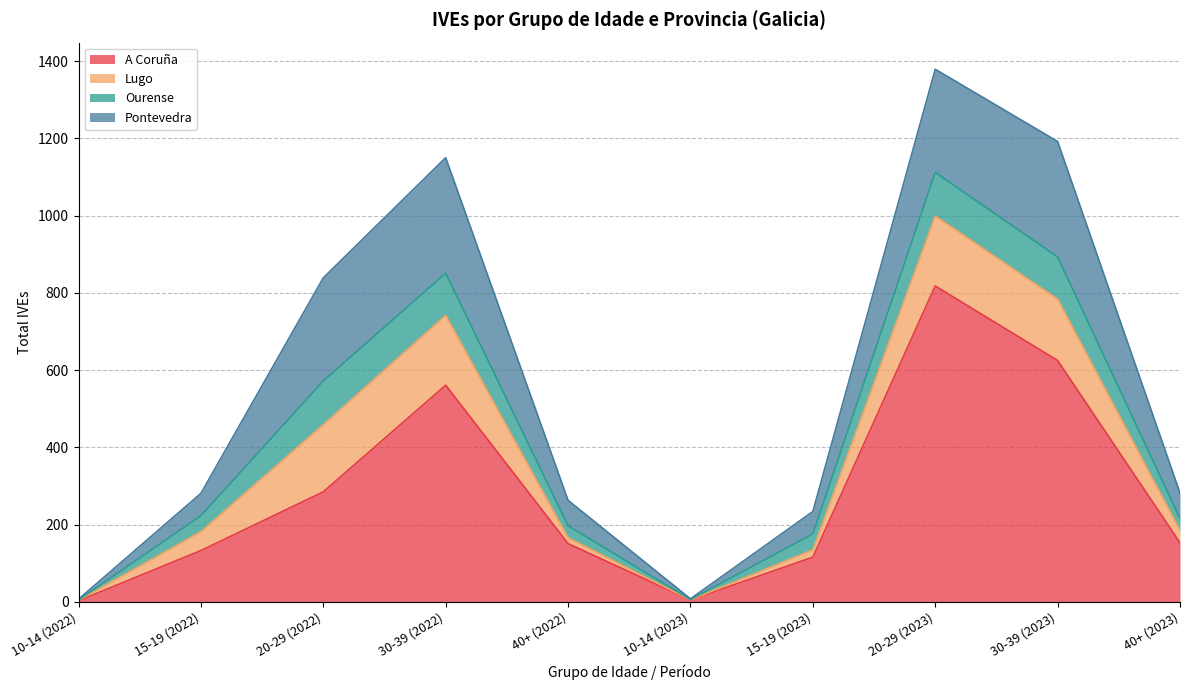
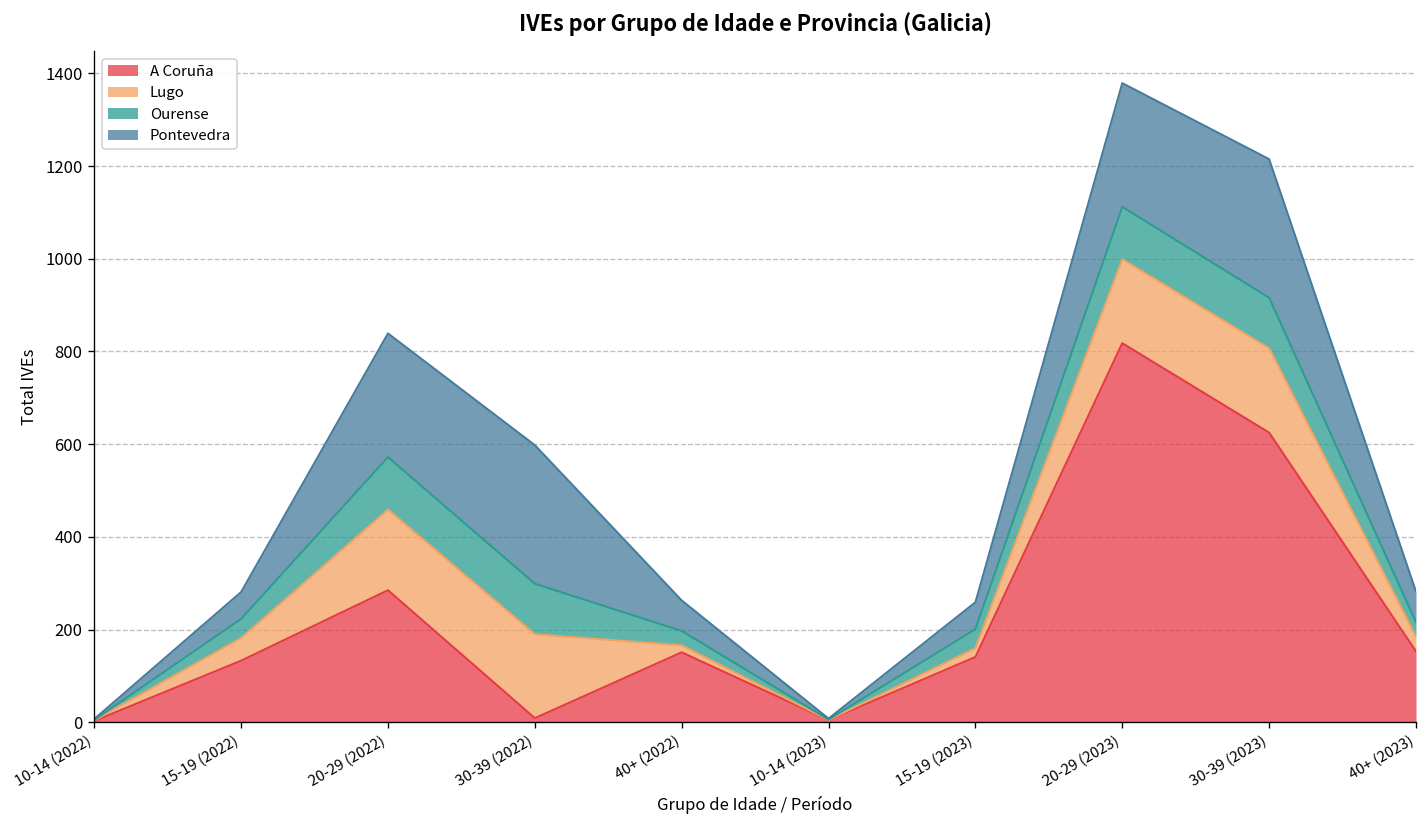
A Coruña, 30-39 (2022): 560 -> 10
A Coruña, 15-19 (2023): 120 -> 140
Lugo, 30-39 (2023): 160 -> 180
